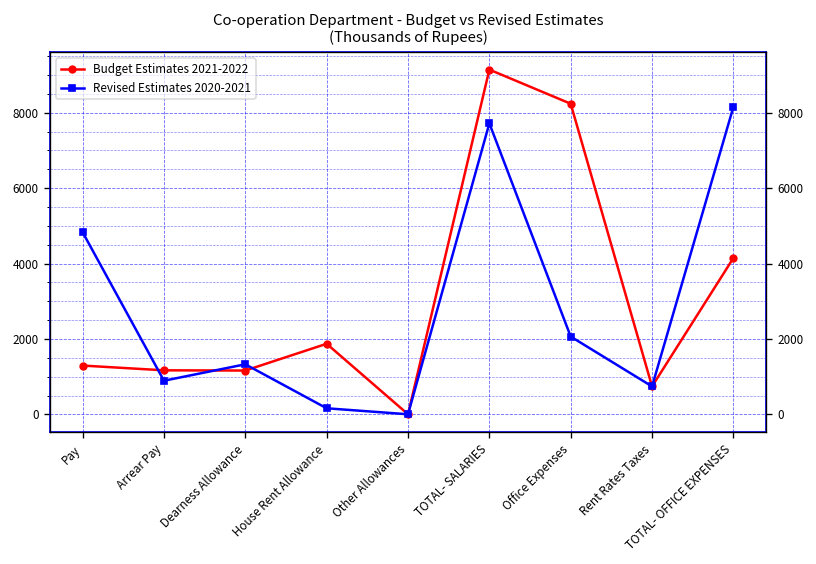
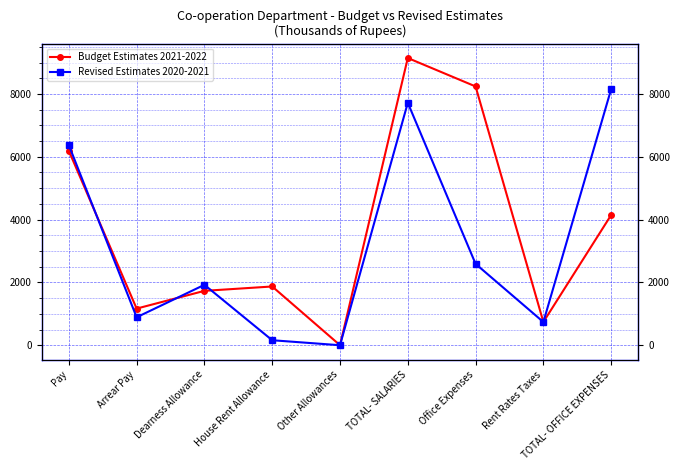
Budget Estimates 2021-2022, Pay: 1300 -> 6200
Revised Estimates 2020-2021, Pay: 4800 -> 6400
Budget Estimates 2021-2022, Dearness Allowance: 1200 -> 1700
Revised Estimates 2020-2021, Dearness Allowance: 1300 -> 1900
Revised Estimates 2020-2021, Office Expenses: 2100 -> 2600
